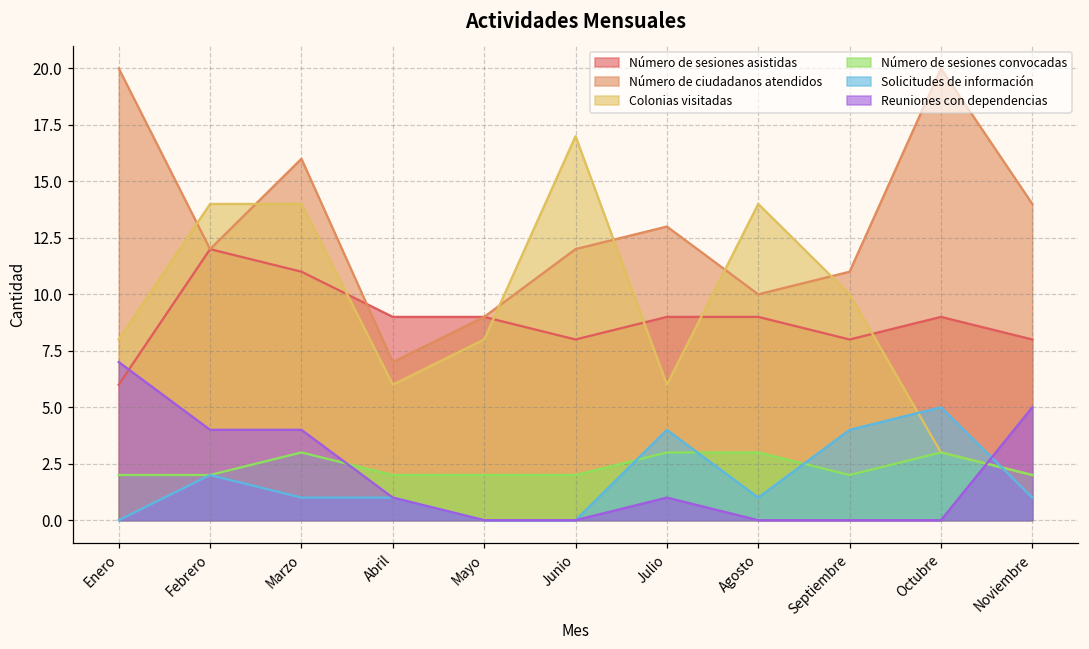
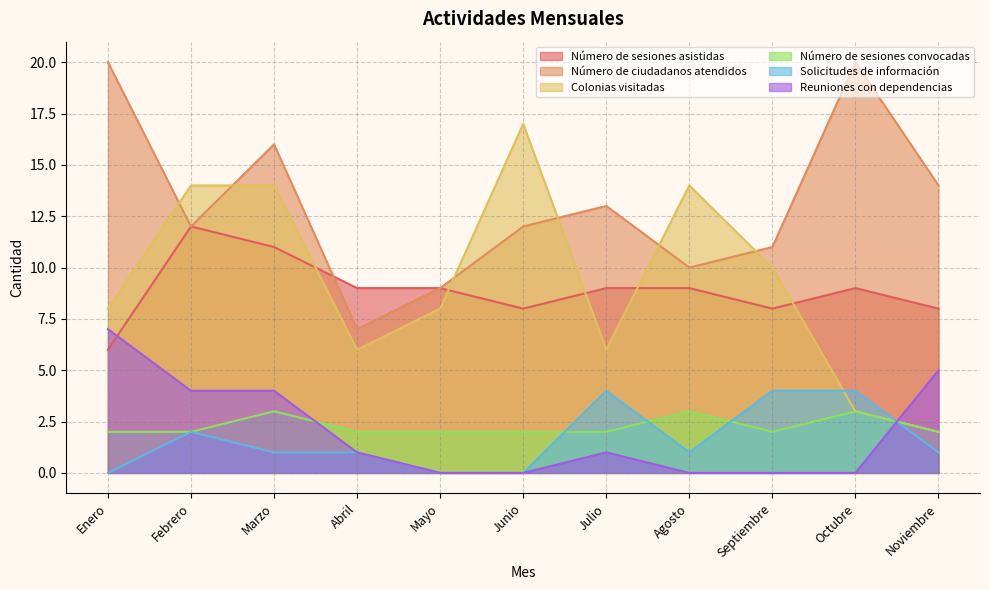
Número de sesiones convocadas, Julio: 3 -> 2
Solicitudes de información, Octubre: 5 -> 4
